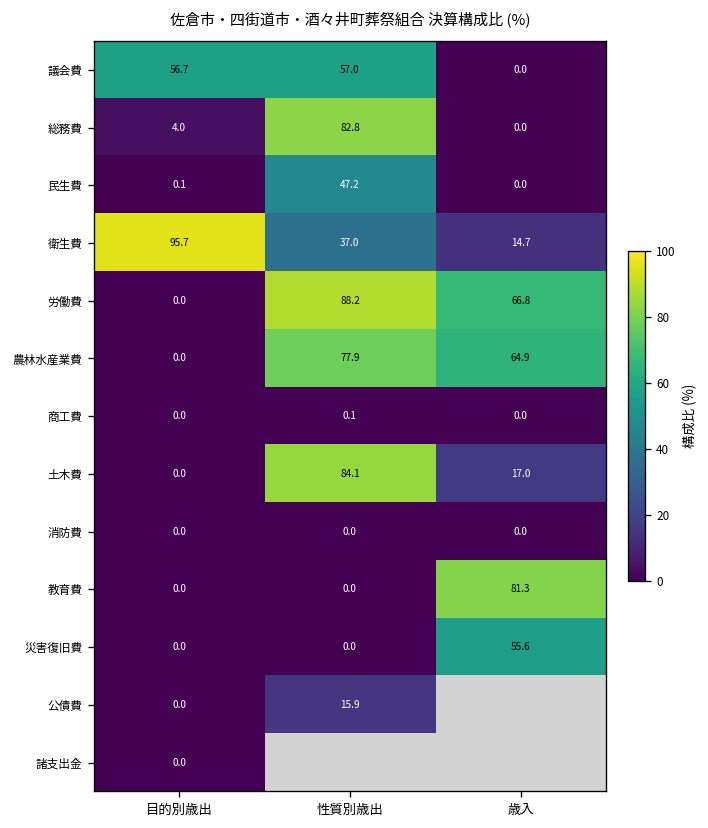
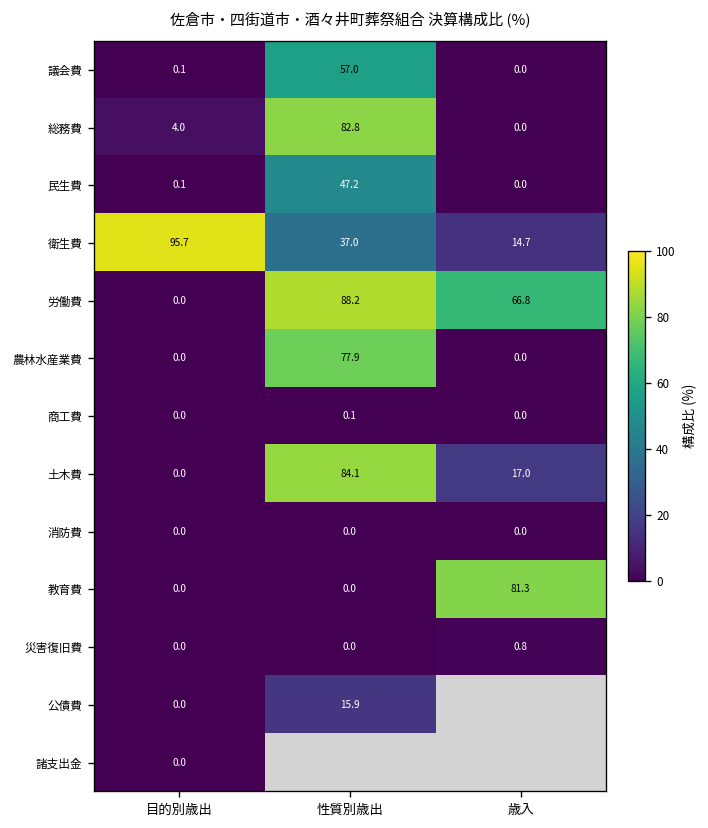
議会費, 目的別歳出: 56.7 -> 0.1
農林水産業費, 歳入: 64.9 -> 0.0
災害復旧費, 歳入: 55.6 -> 0.8
